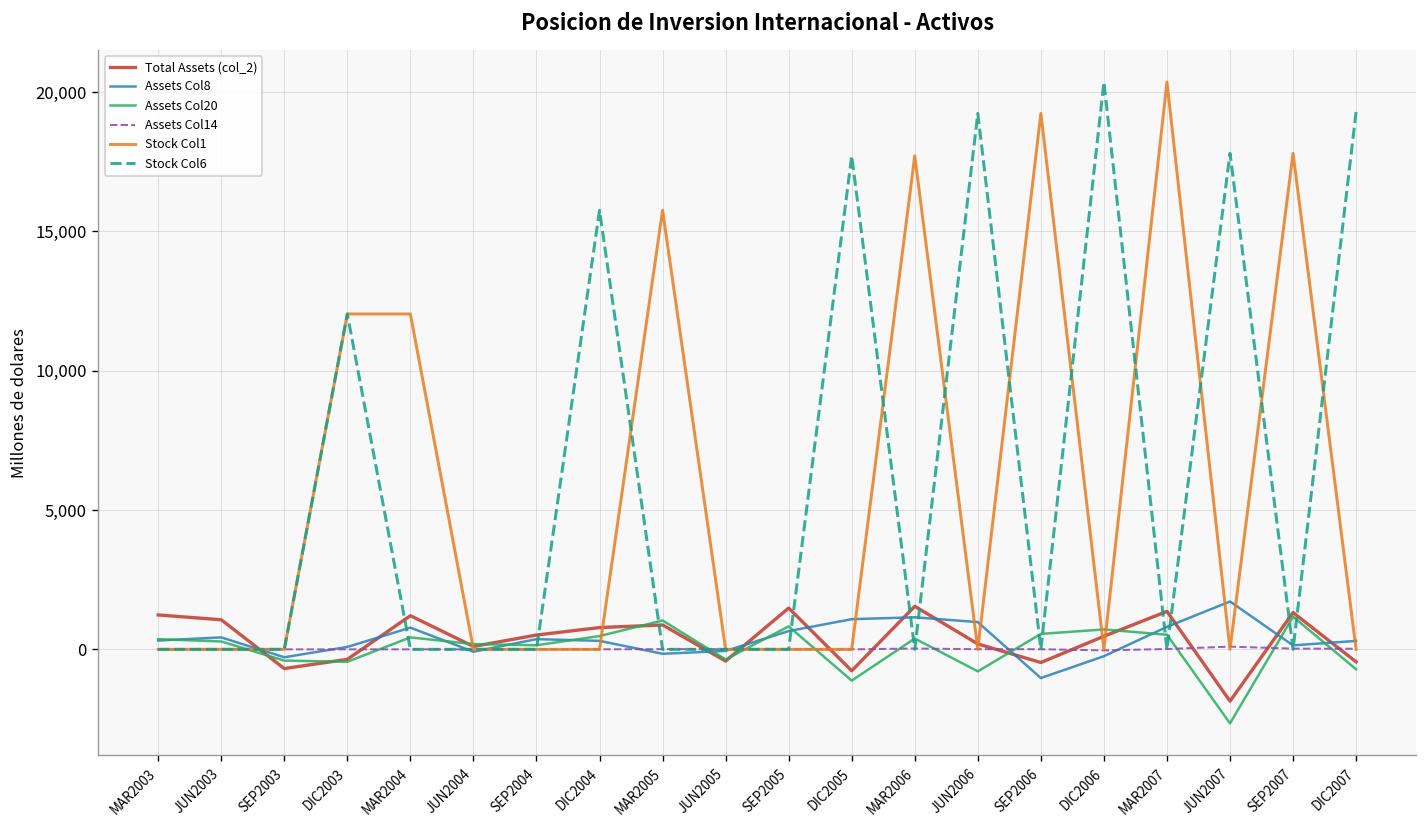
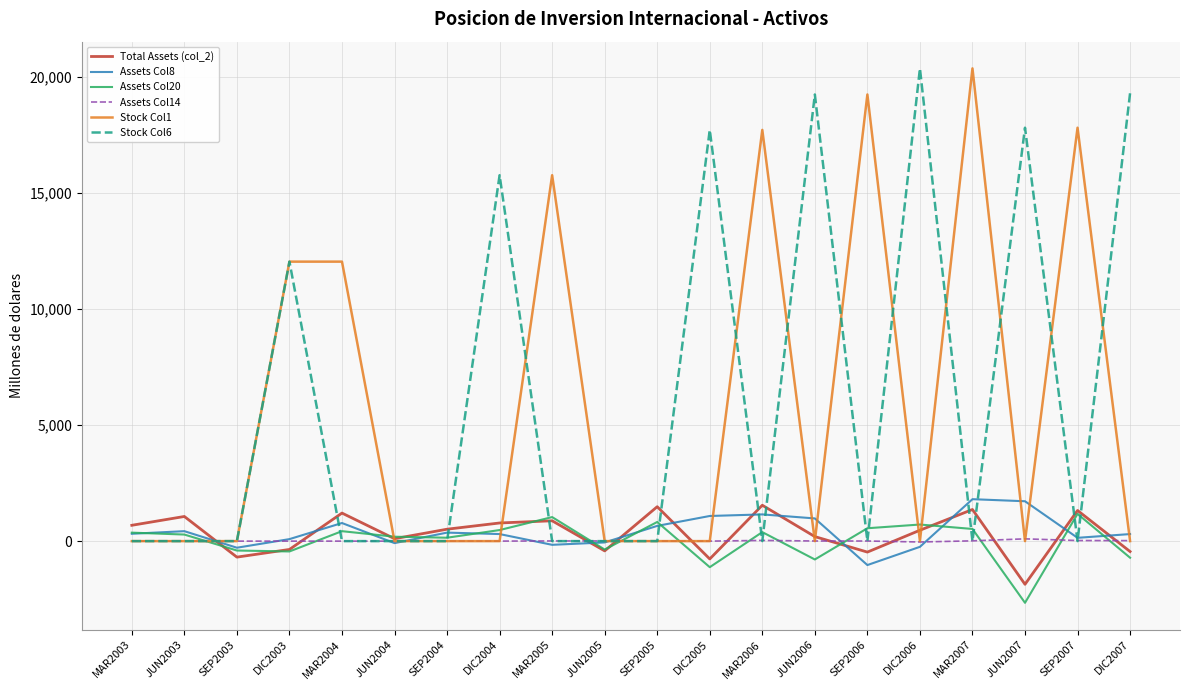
Total Assets (col_2), MAR2003: 1,200 -> 700
Assets Col8, MAR2007: 800 -> 1,800
